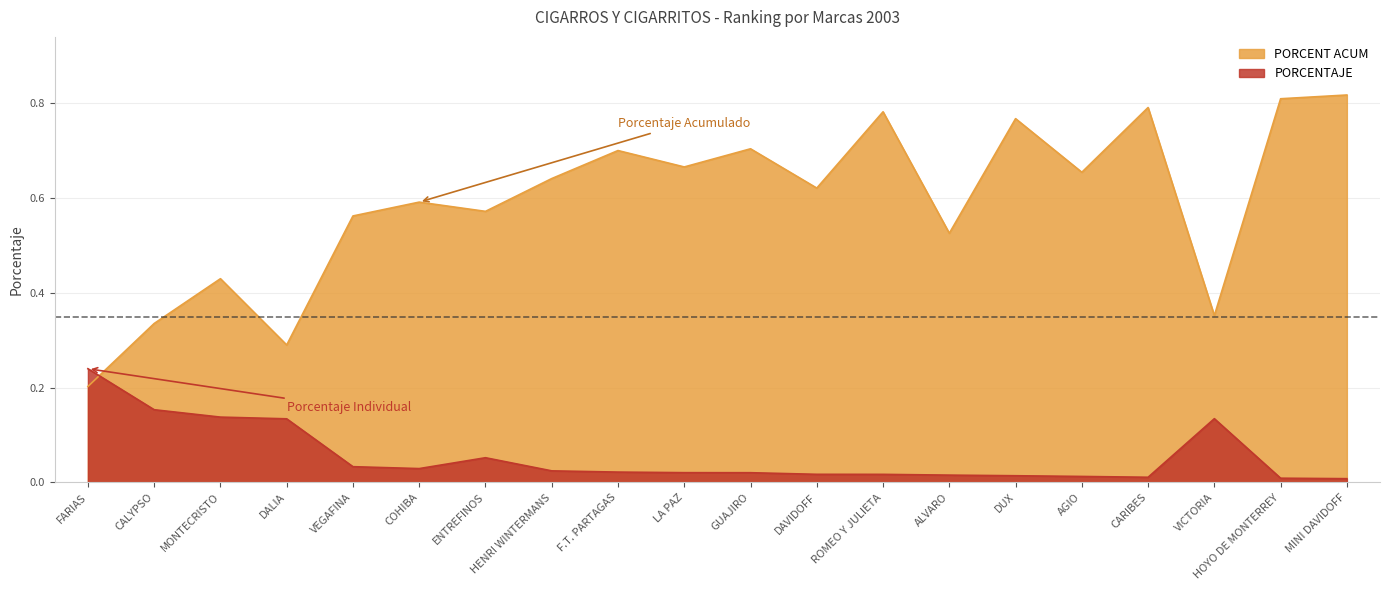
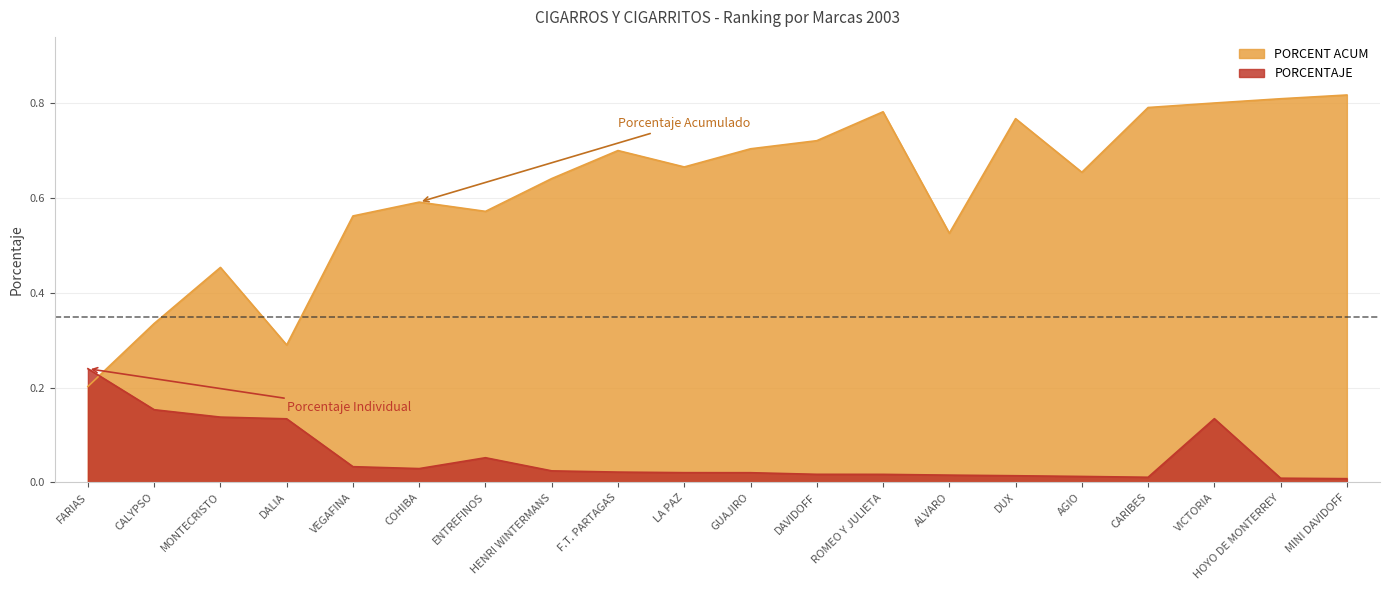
PORCENT ACUM, MONTECRISTO: 0.43 -> 0.45
PORCENT ACUM, DAVIDOFF: 0.62 -> 0.72
PORCENT ACUM, VICTORIA: 0.35 -> 0.80
